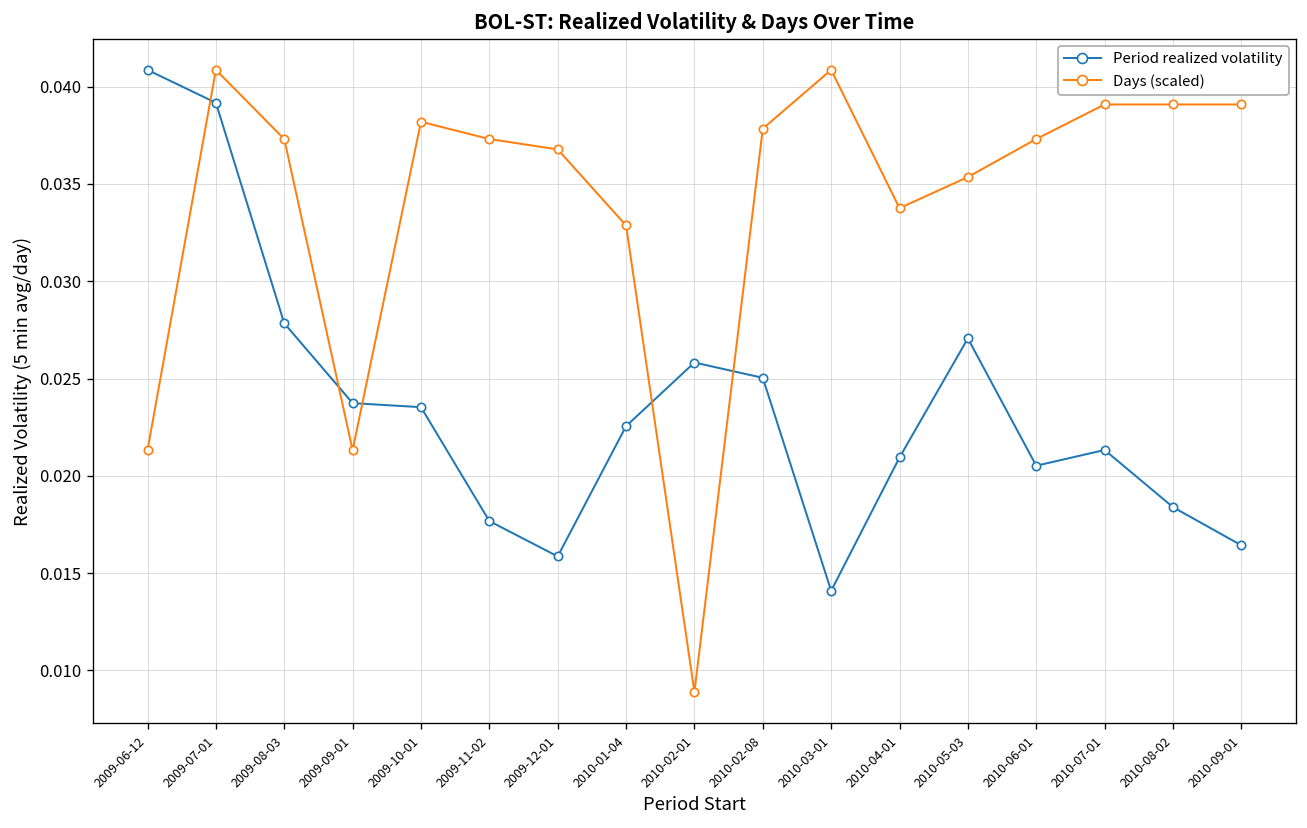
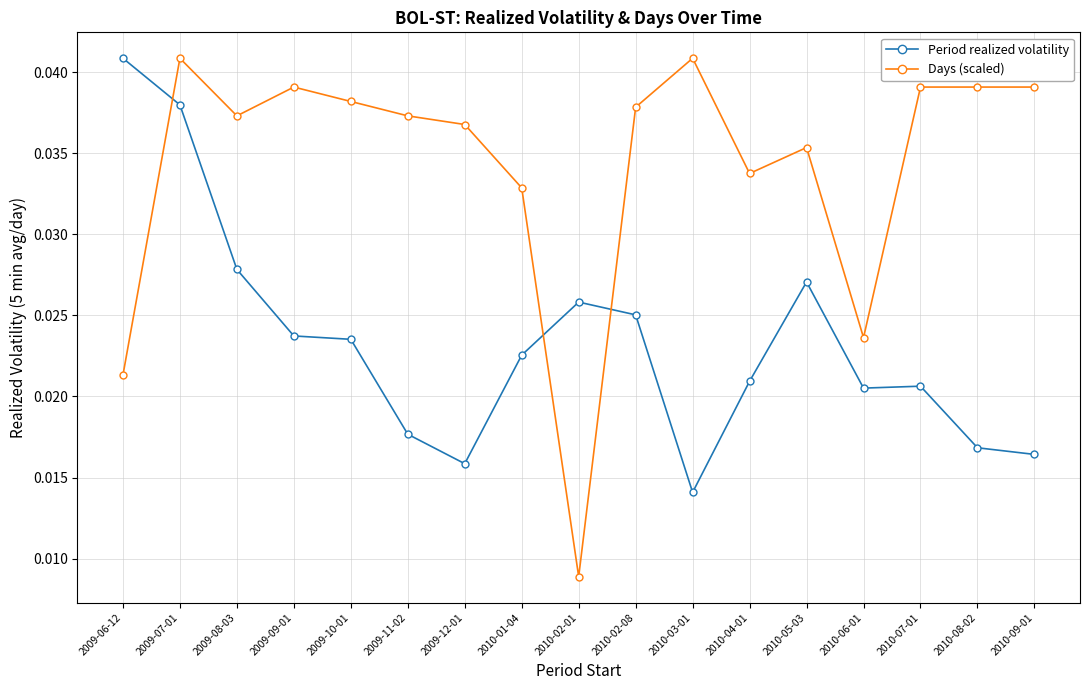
Period realized volatility, 2009-07-01: 0.0392 -> 0.0380
Days (scaled), 2009-09-01: 0.0213 -> 0.0391
Days (scaled), 2010-06-01: 0.0373 -> 0.0236
Period realized volatility, 2010-07-01: 0.0213 -> 0.0206
Period realized volatility, 2010-08-02: 0.0184 -> 0.0168
